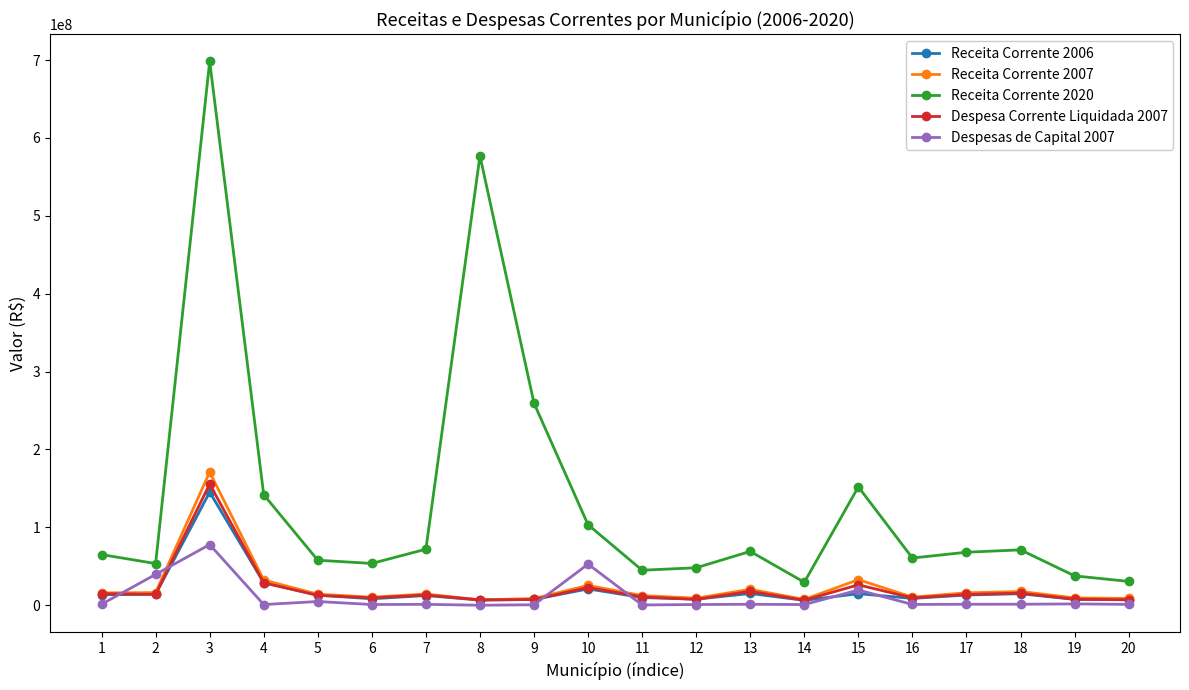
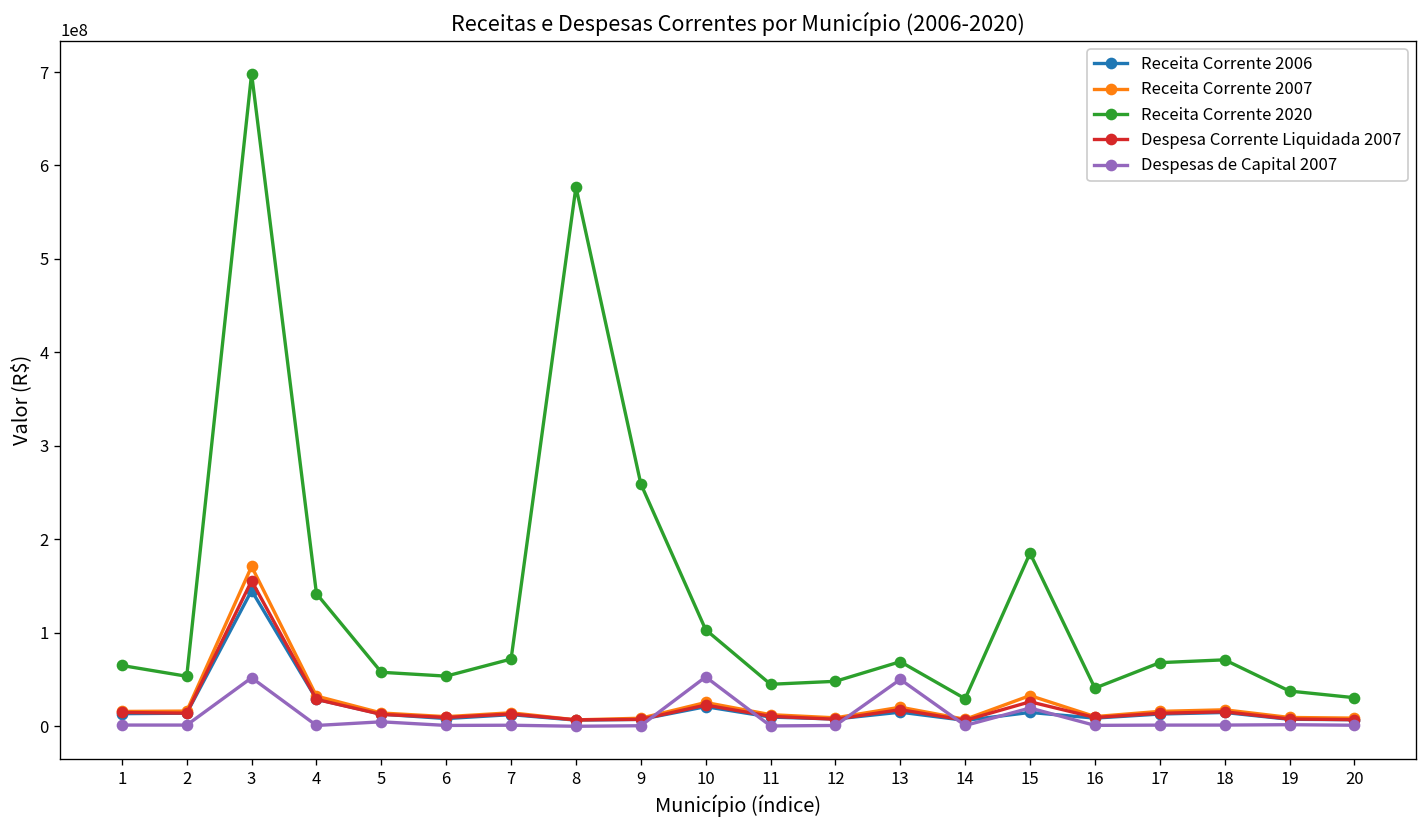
Despesas de Capital 2007, 2: 40000000 -> 0
Despesas de Capital 2007, 3: 80000000 -> 50000000
Despesas de Capital 2007, 13: 0 -> 50000000
Receita Corrente 2020, 15: 150000000 -> 190000000
Receita Corrente 2020, 16: 60000000 -> 40000000
